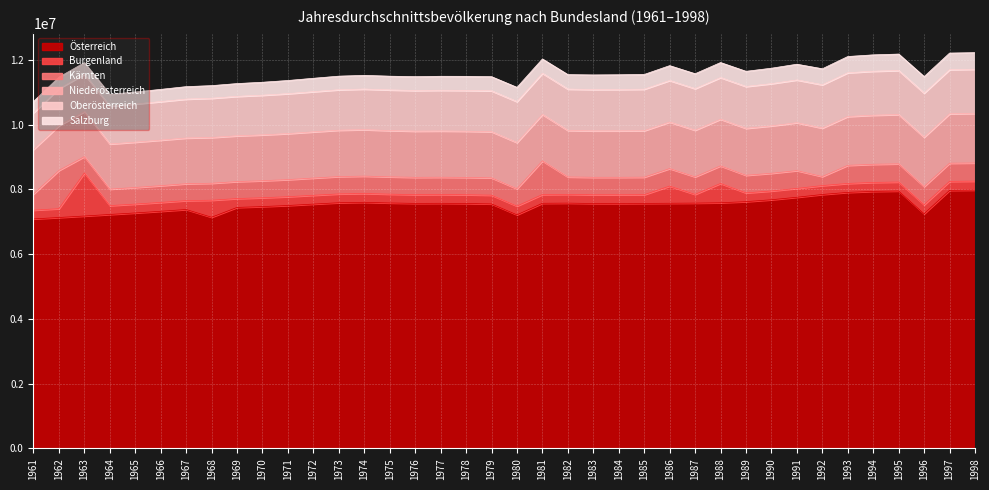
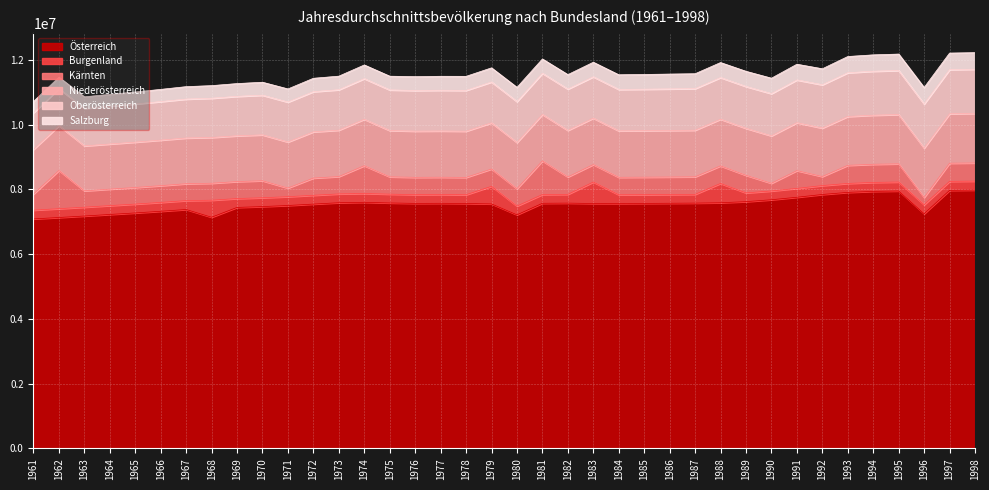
Burgenland, 1963: 1300000 -> 300000
Kärnten, 1971: 500000 -> 300000
Kärnten, 1974: 500000 -> 900000
Burgenland, 1979: 300000 -> 500000
Burgenland, 1983: 300000 -> 700000
Burgenland, 1986: 500000 -> 300000
Kärnten, 1990: 500000 -> 200000
Kärnten, 1996: 600000 -> 200000
